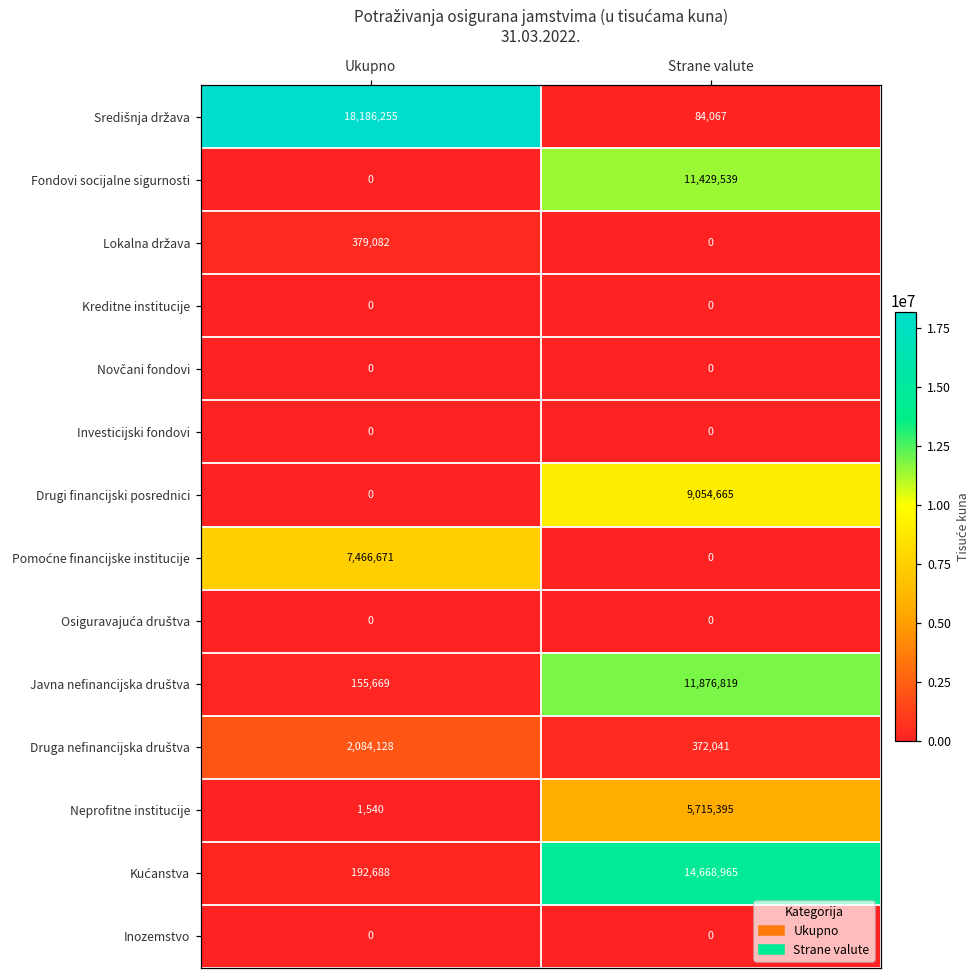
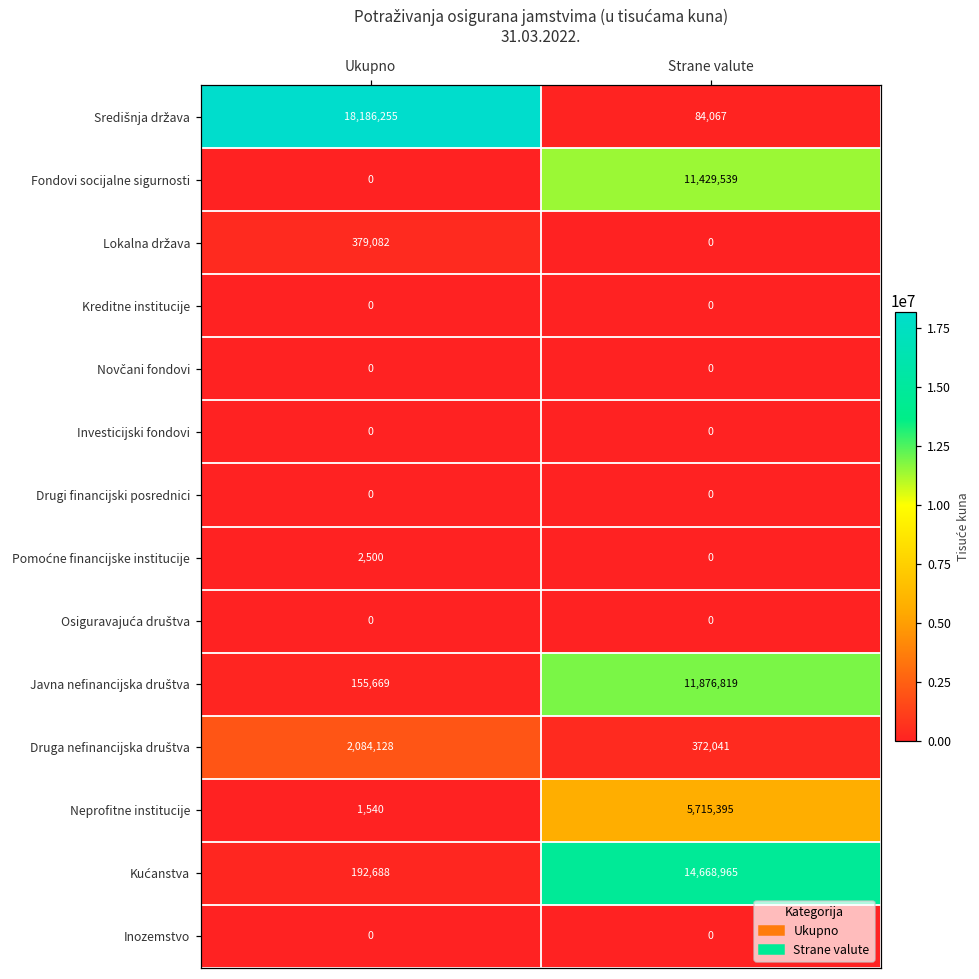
Drugi financijski posrednici, Strane valute: 9,054,665 -> 0
Pomoćne financijske institucije, Ukupno: 7,466,671 -> 2,500
